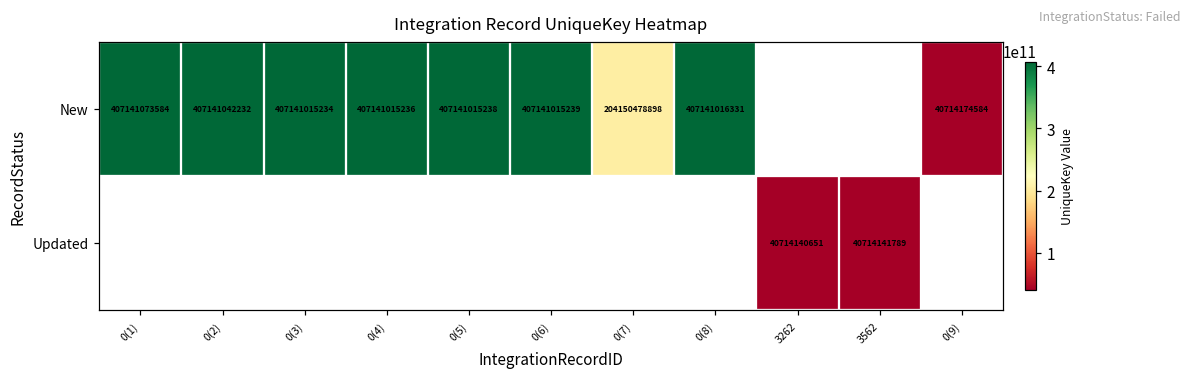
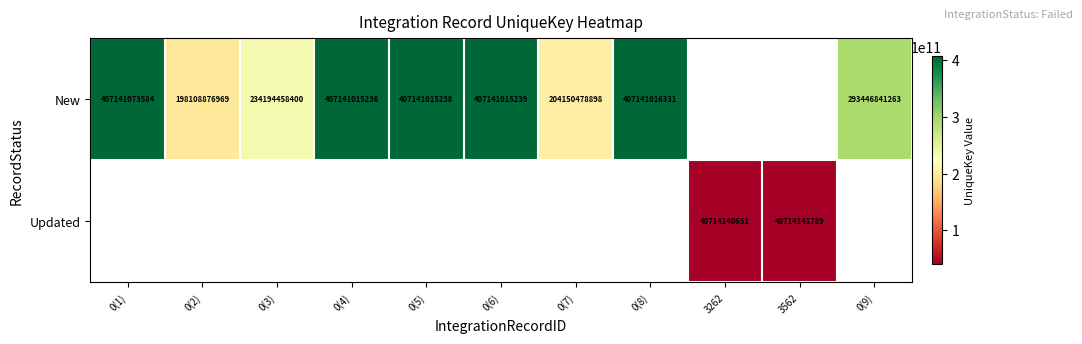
New, 0(2): 407141042232 -> 198108876969
New, 0(3): 407141015234 -> 234194458400
New, 0(9): 40714174584 -> 293446841263
